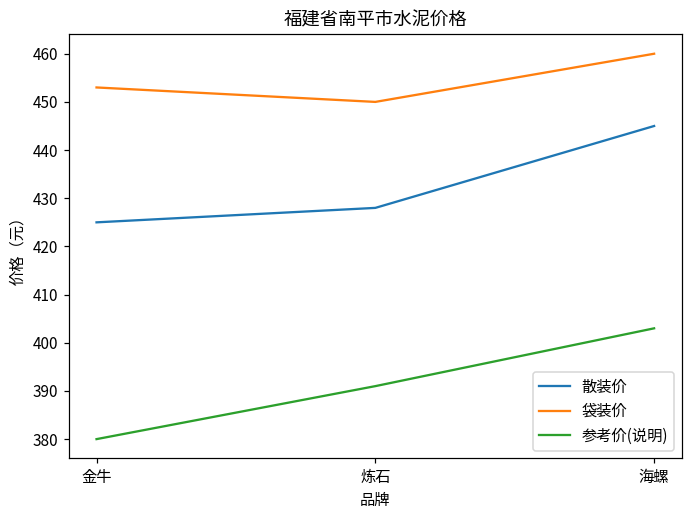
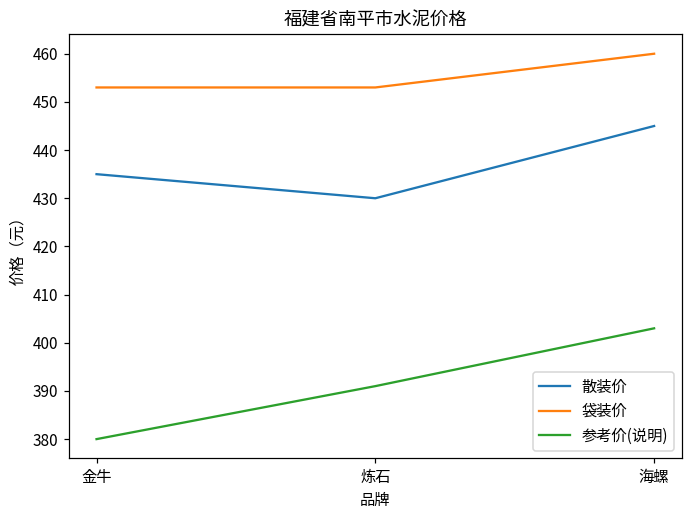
散装价, 金牛: 425 -> 435
散装价, 炼石: 428 -> 430
袋装价, 炼石: 450 -> 453
